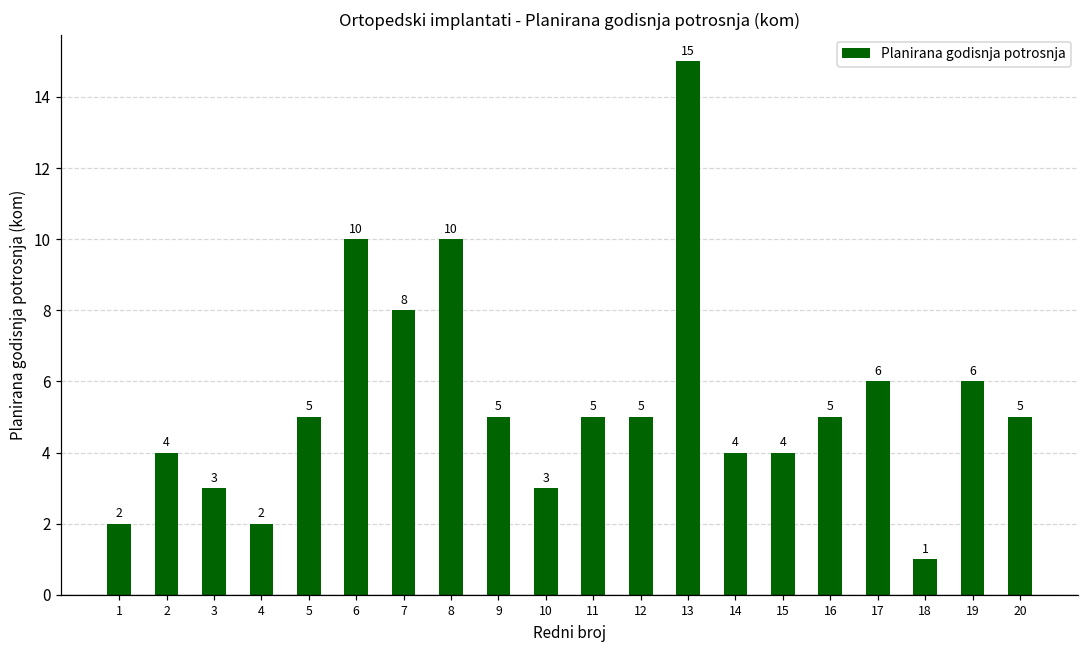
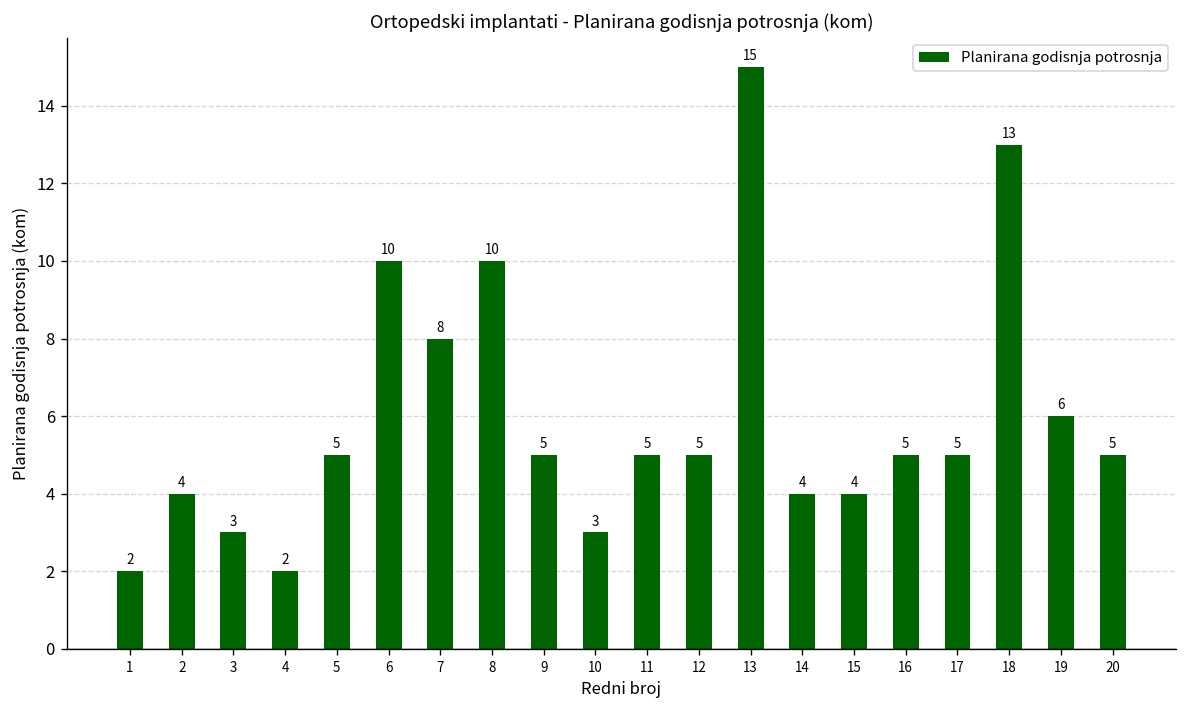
17: 6 -> 5
18: 1 -> 13
